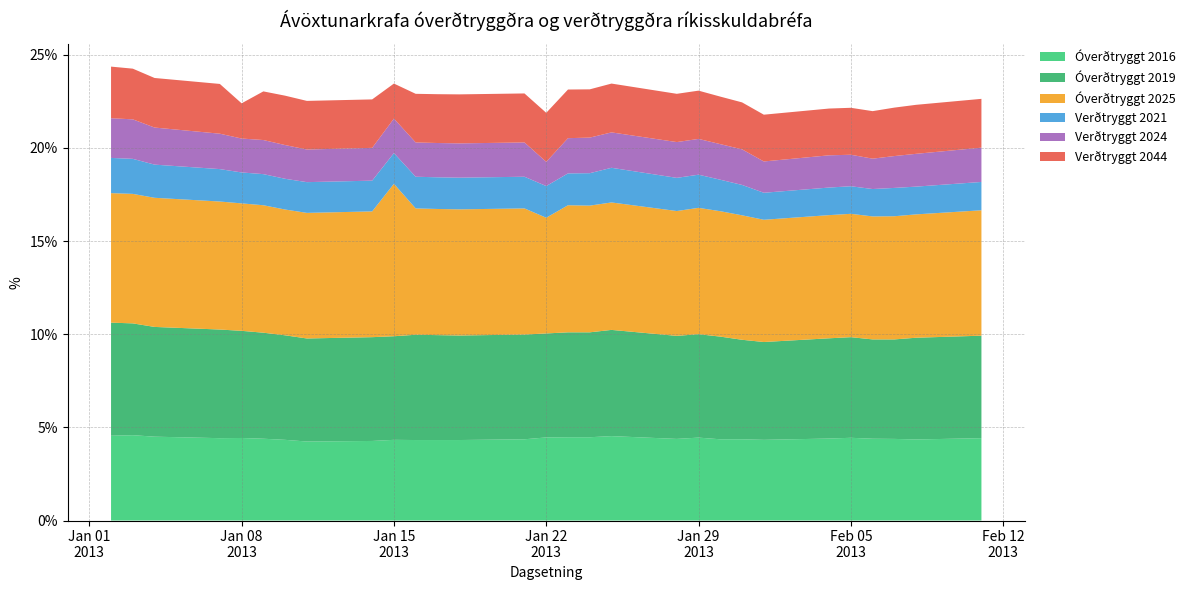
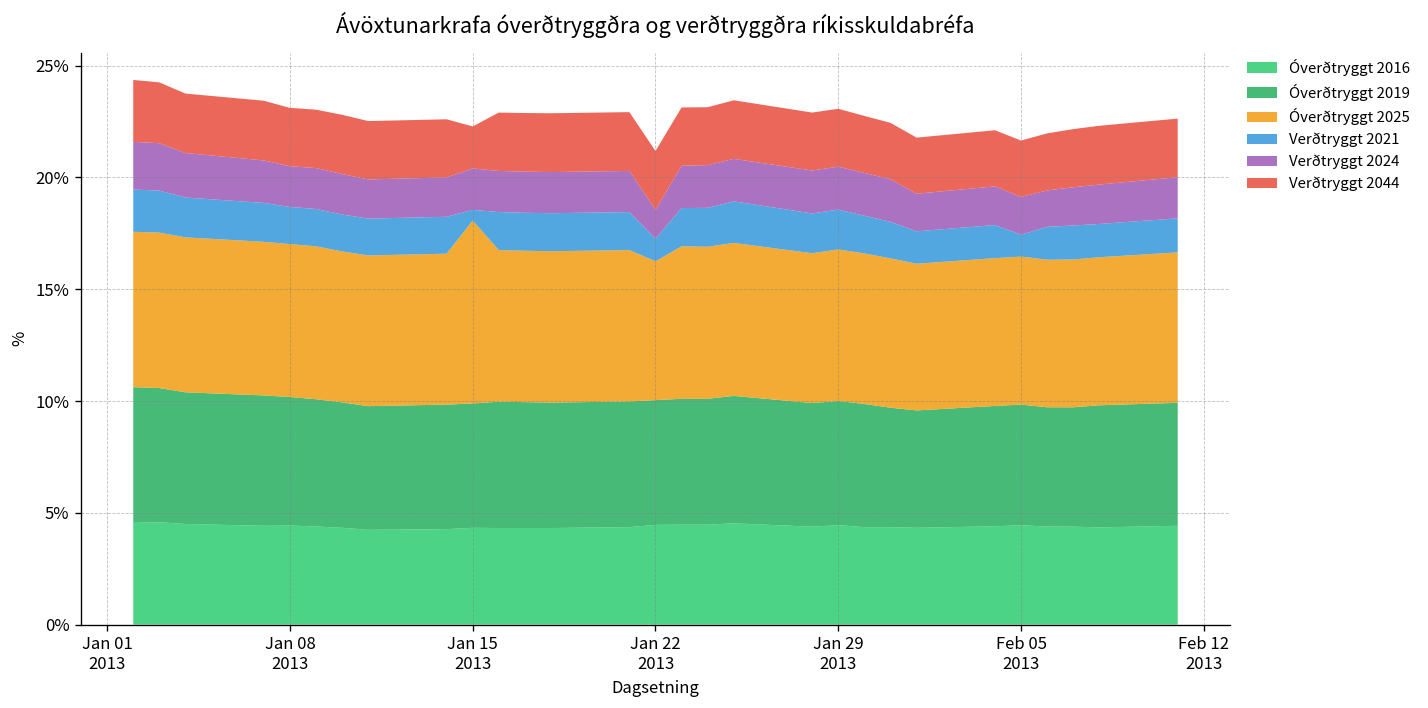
Verðtryggt 2044, Jan 08 2013: 1.9% -> 2.6%
Verðtryggt 2021, Jan 15 2013: 1.6% -> 0.5%
Verðtryggt 2021, Jan 22 2013: 1.7% -> 1.0%
Verðtryggt 2021, Feb 05 2013: 1.5% -> 1.0%
